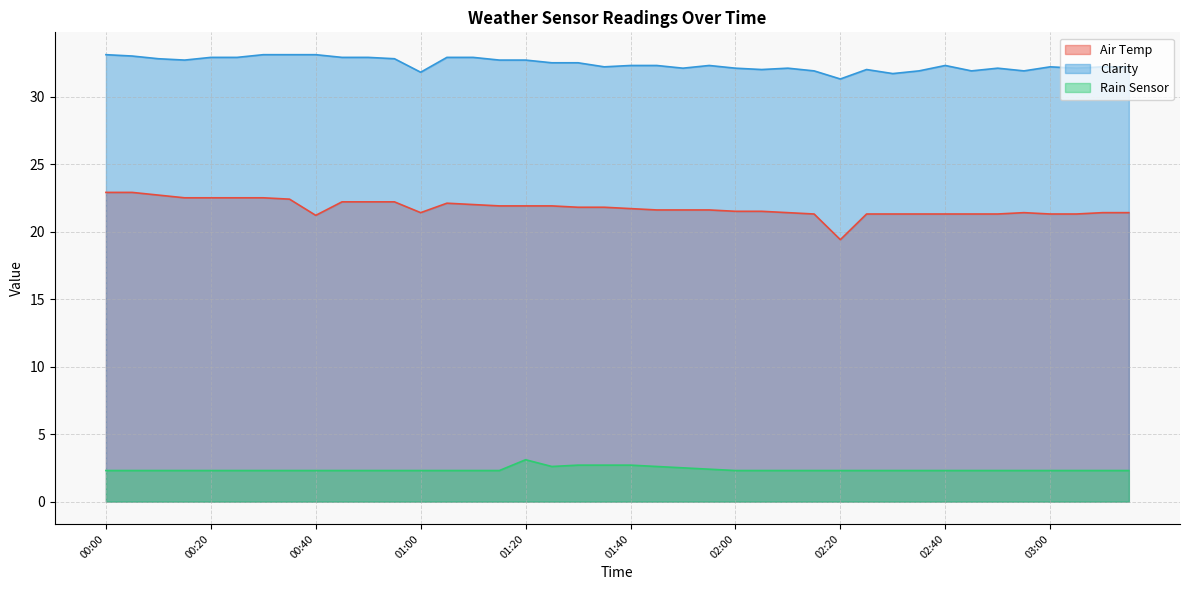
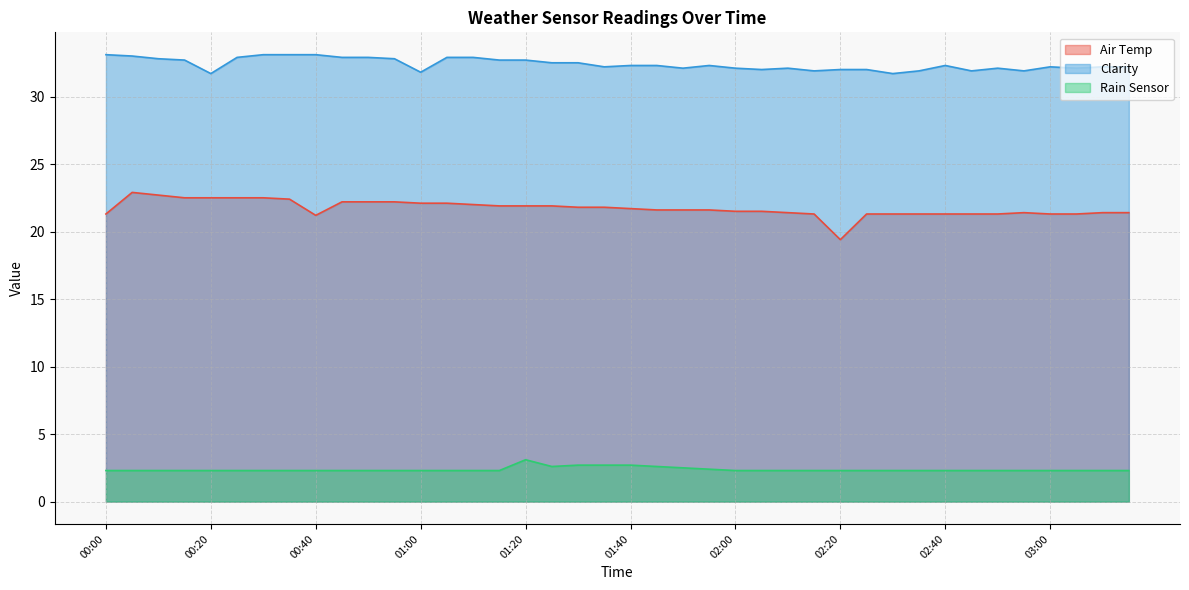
Air Temp, 00:00: 22.9 -> 21.3
Clarity, 00:20: 32.9 -> 31.7
Air Temp, 01:00: 21.4 -> 22.1
Clarity, 02:20: 31.3 -> 32.0
